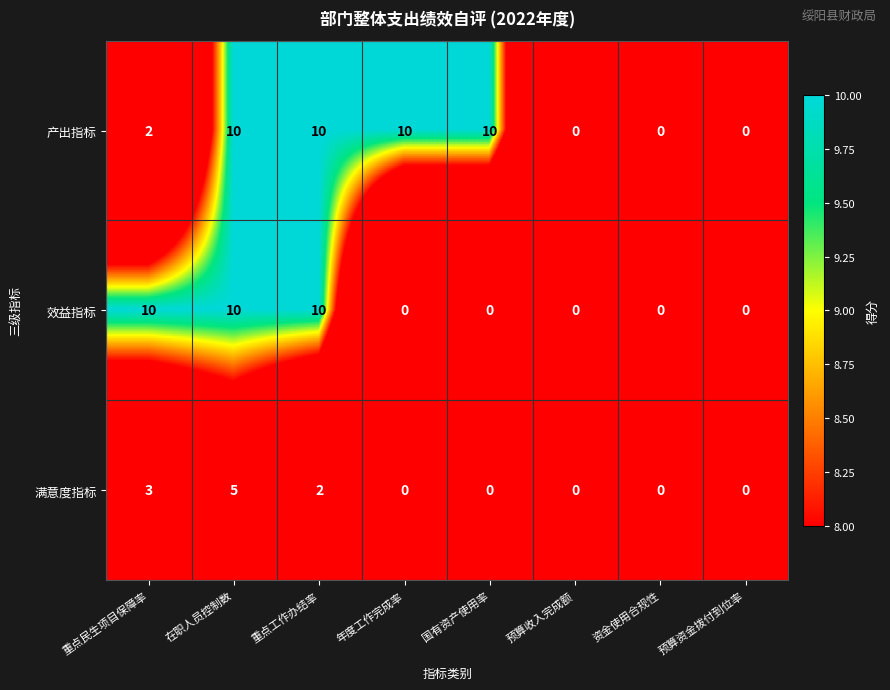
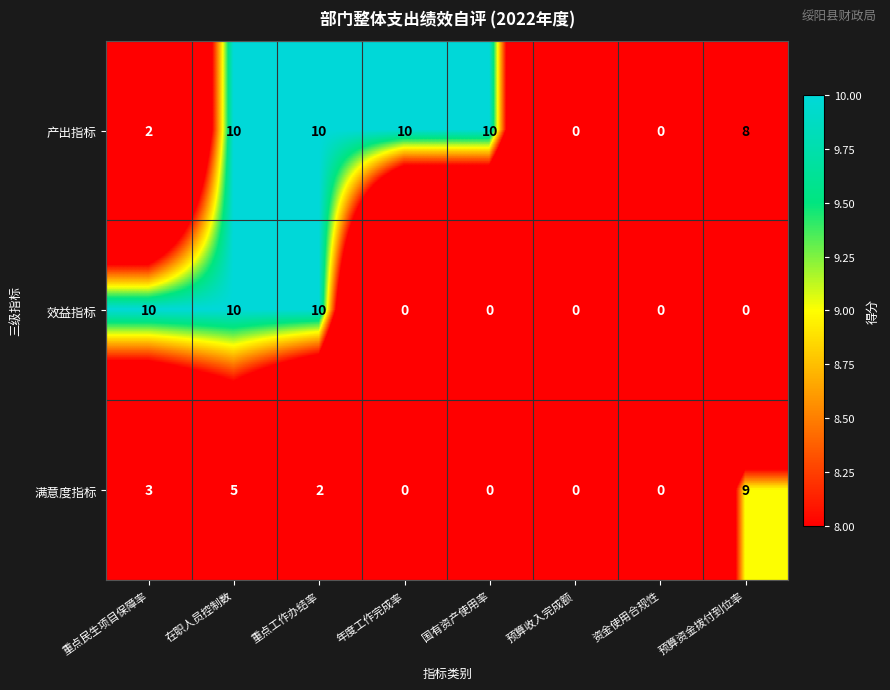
产出指标, 预算资金拨付到位率: 0 -> 8
满意度指标, 预算资金拨付到位率: 0 -> 9
